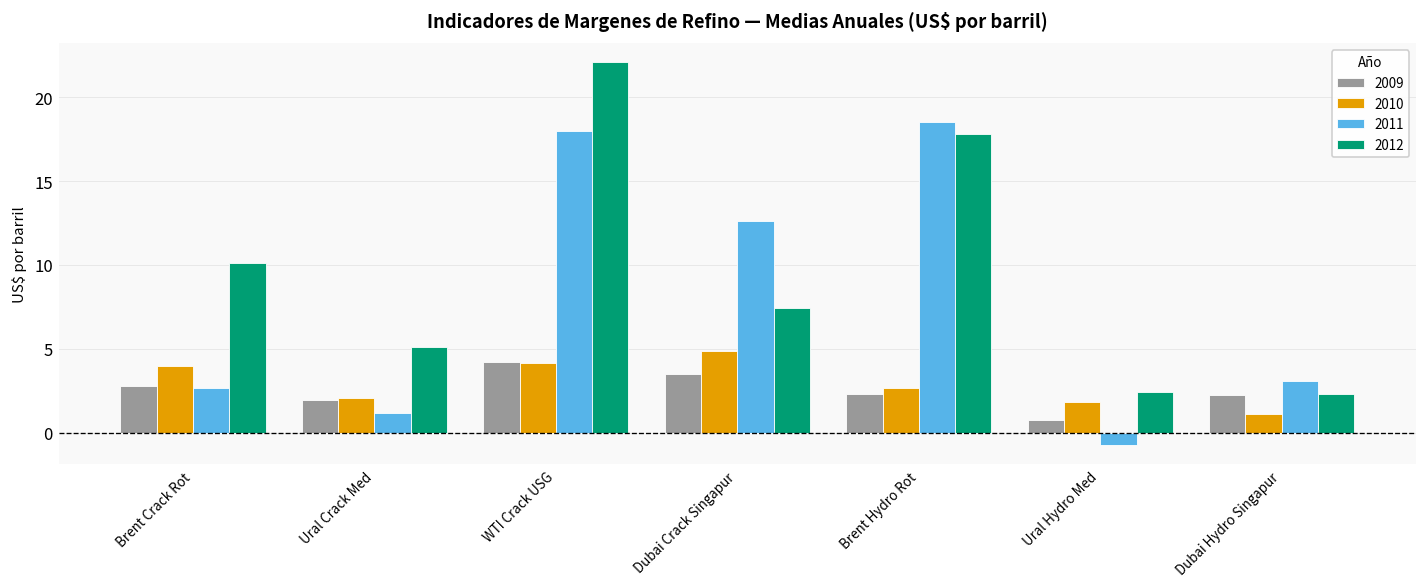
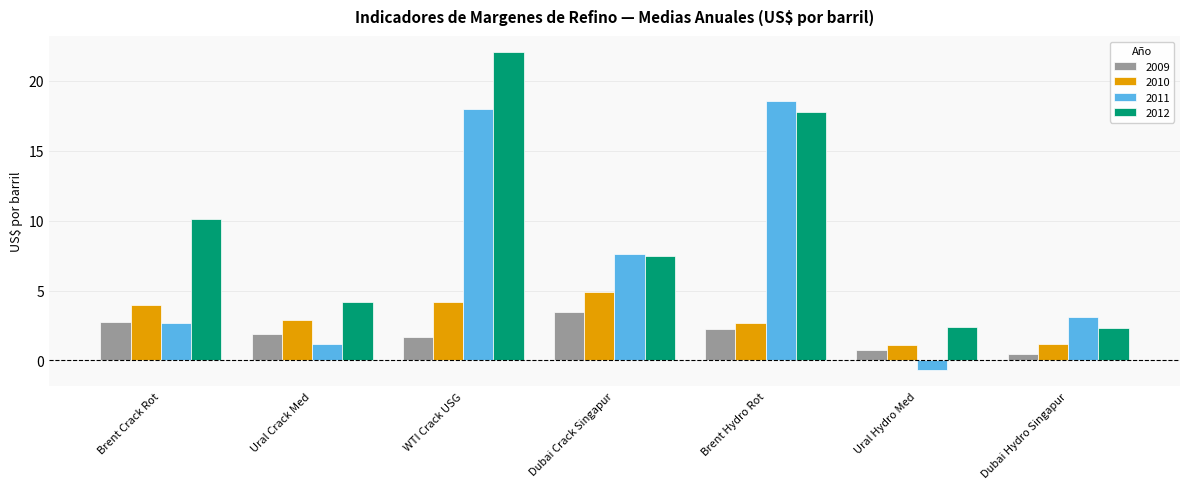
2010, Ural Crack Med: 2.1 -> 2.9
2012, Ural Crack Med: 5.1 -> 4.2
2009, WTI Crack USG: 4.2 -> 1.7
2011, Dubai Crack Singapur: 12.6 -> 7.6
2010, Ural Hydro Med: 1.8 -> 1.1
2009, Dubai Hydro Singapur: 2.3 -> 0.5
